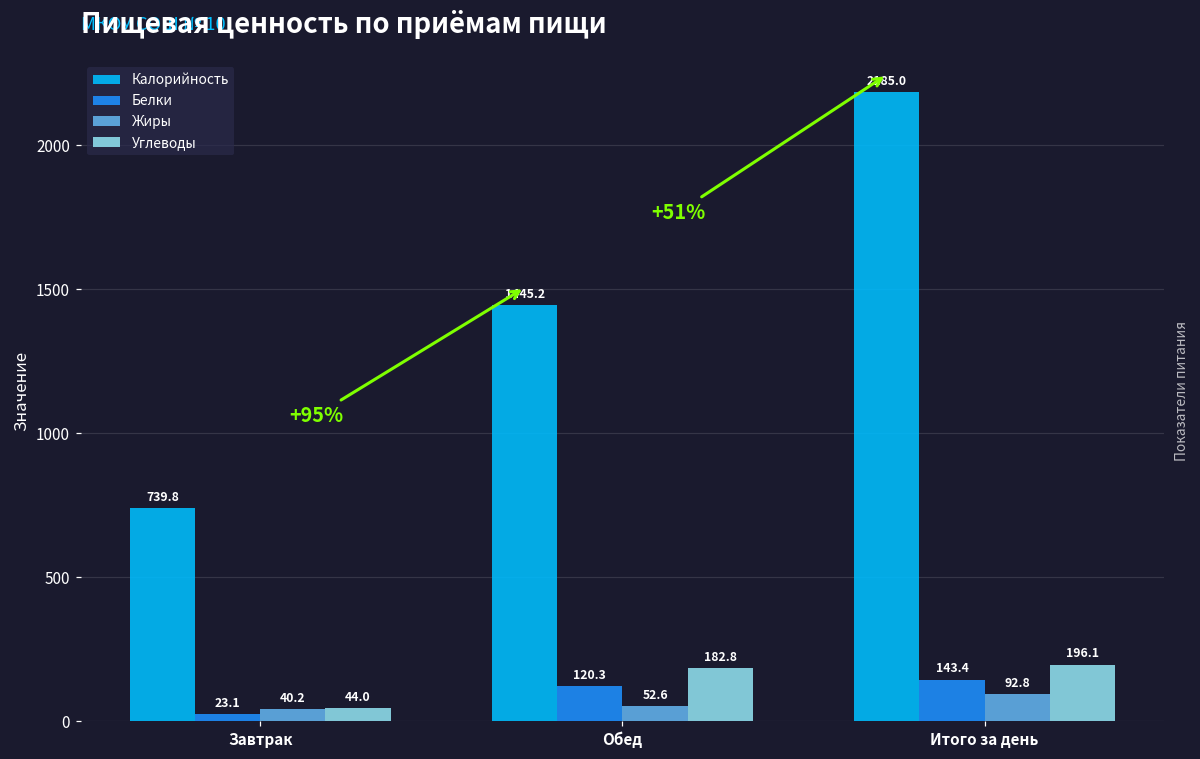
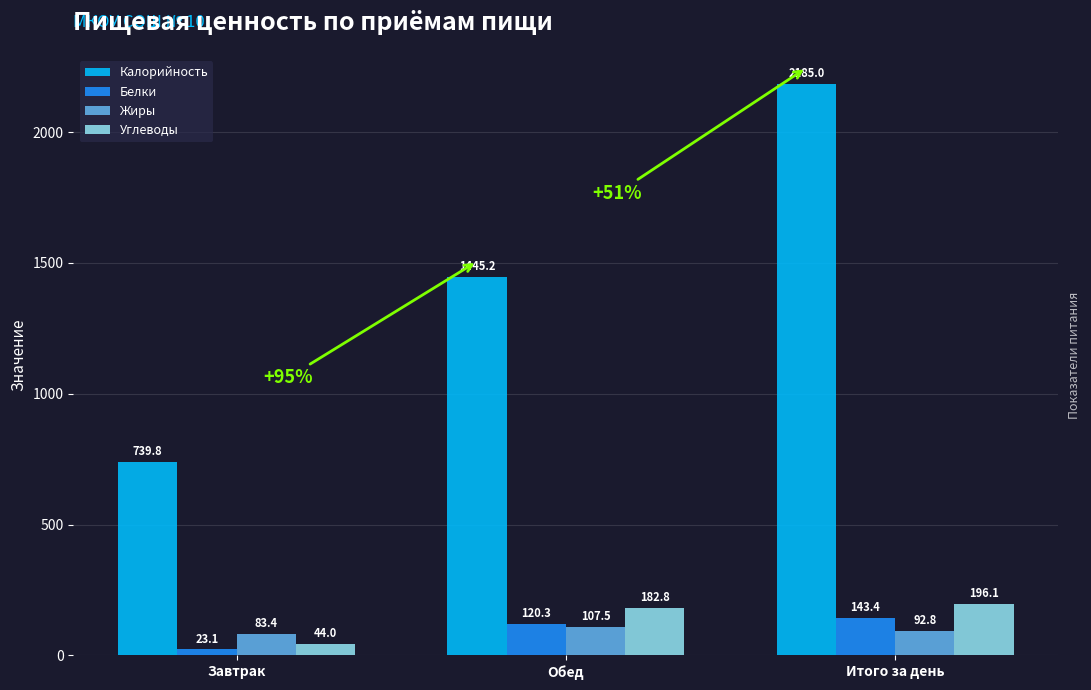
Жиры, Завтрак: 40.2 -> 83.4
Жиры, Обед: 52.6 -> 107.5
